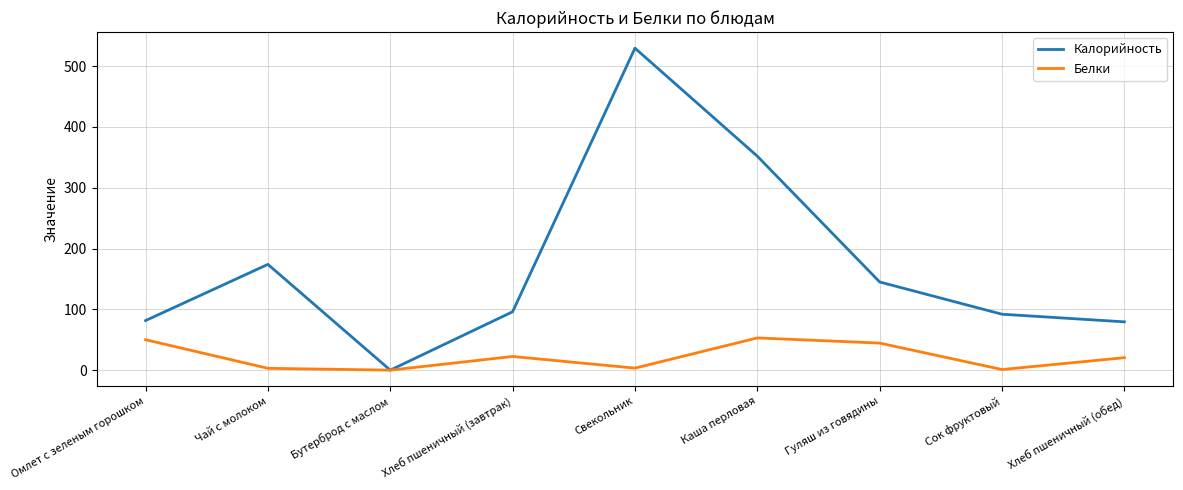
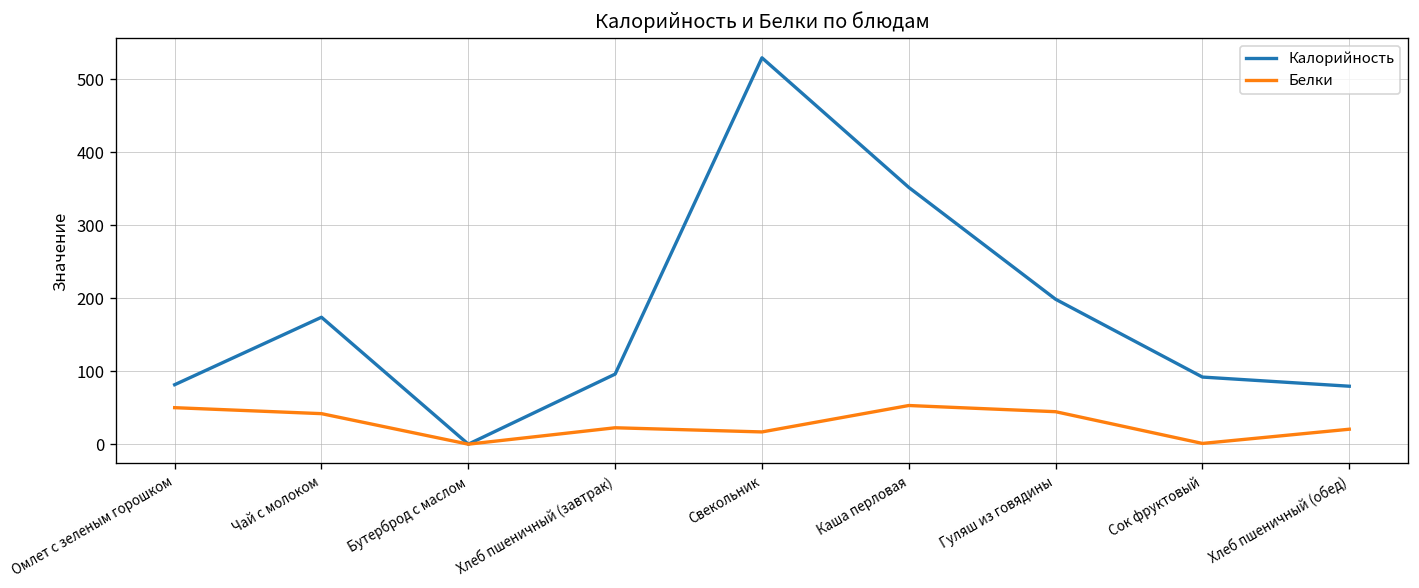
Белки, Чай с молоком: 0 -> 40
Белки, Свекольник: 0 -> 20
Калорийность, Гуляш из говядины: 150 -> 200
